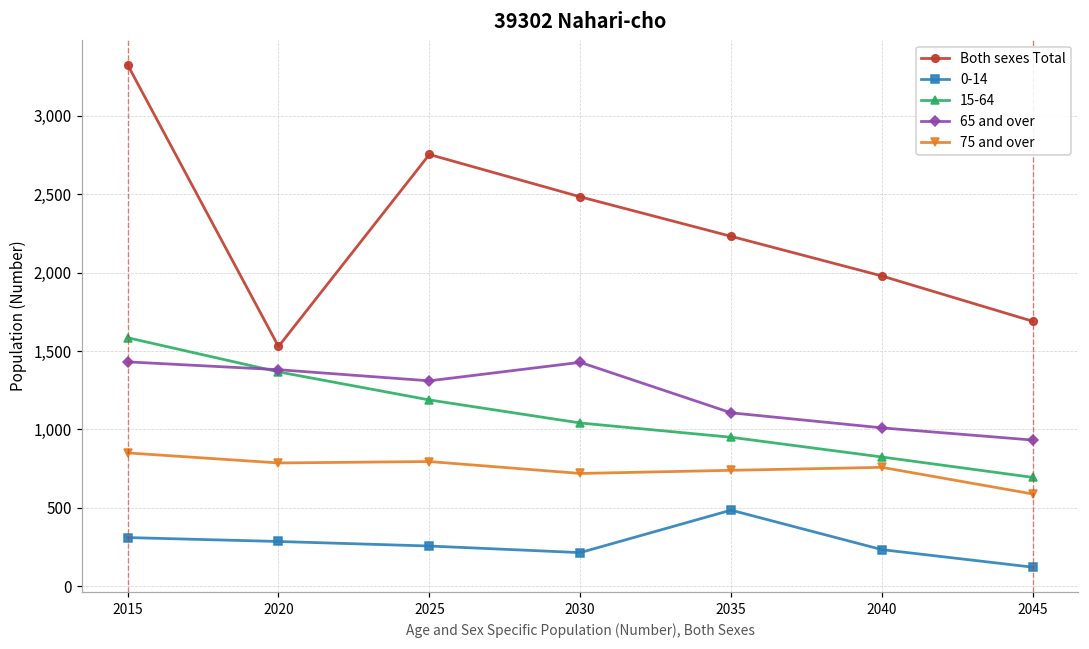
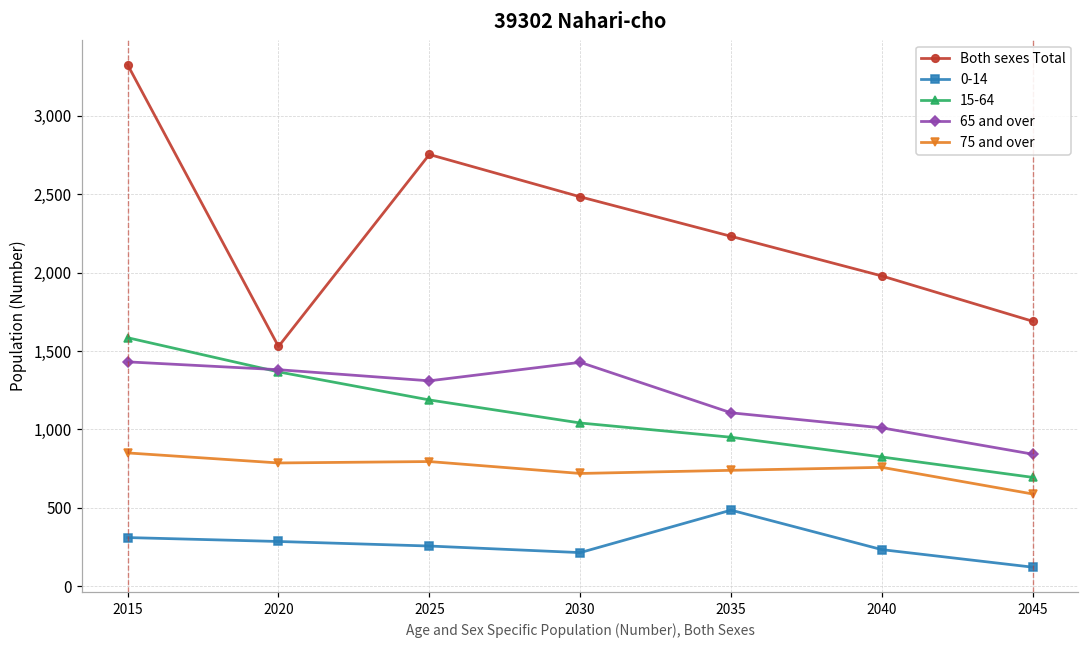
65 and over, 2045: 930 -> 840
